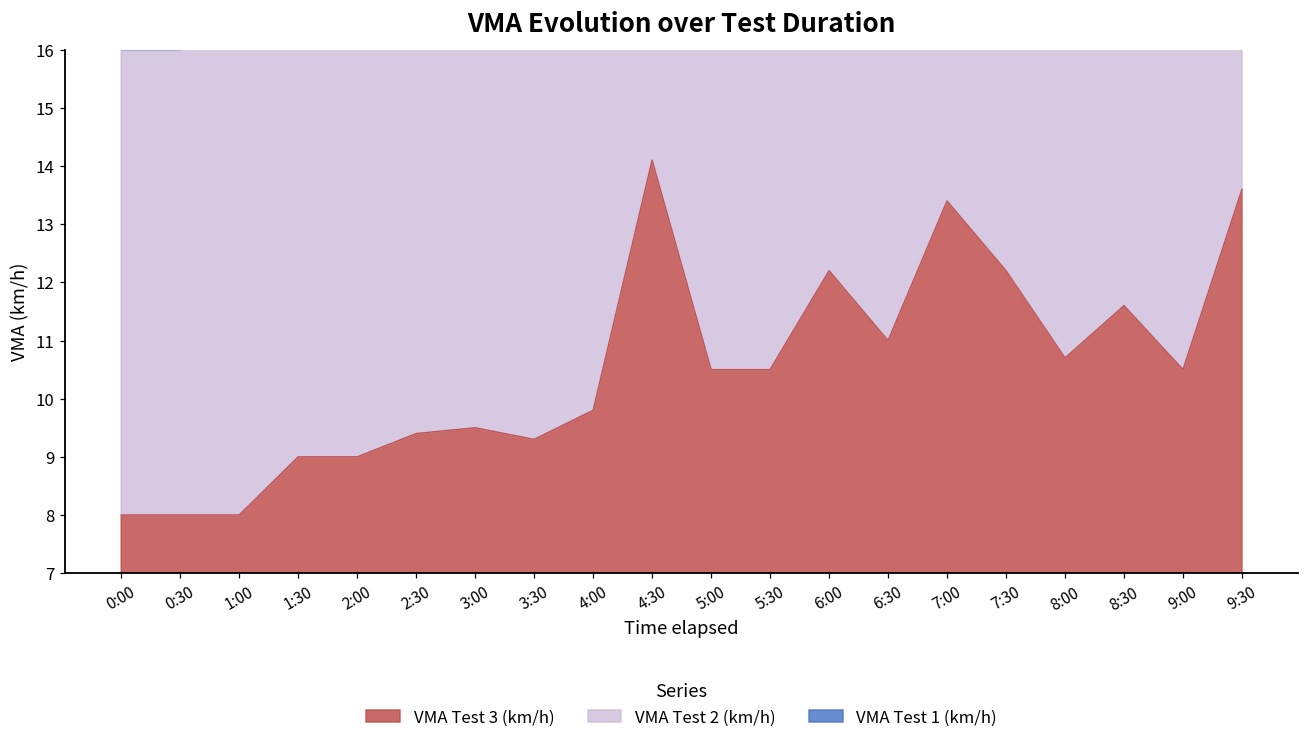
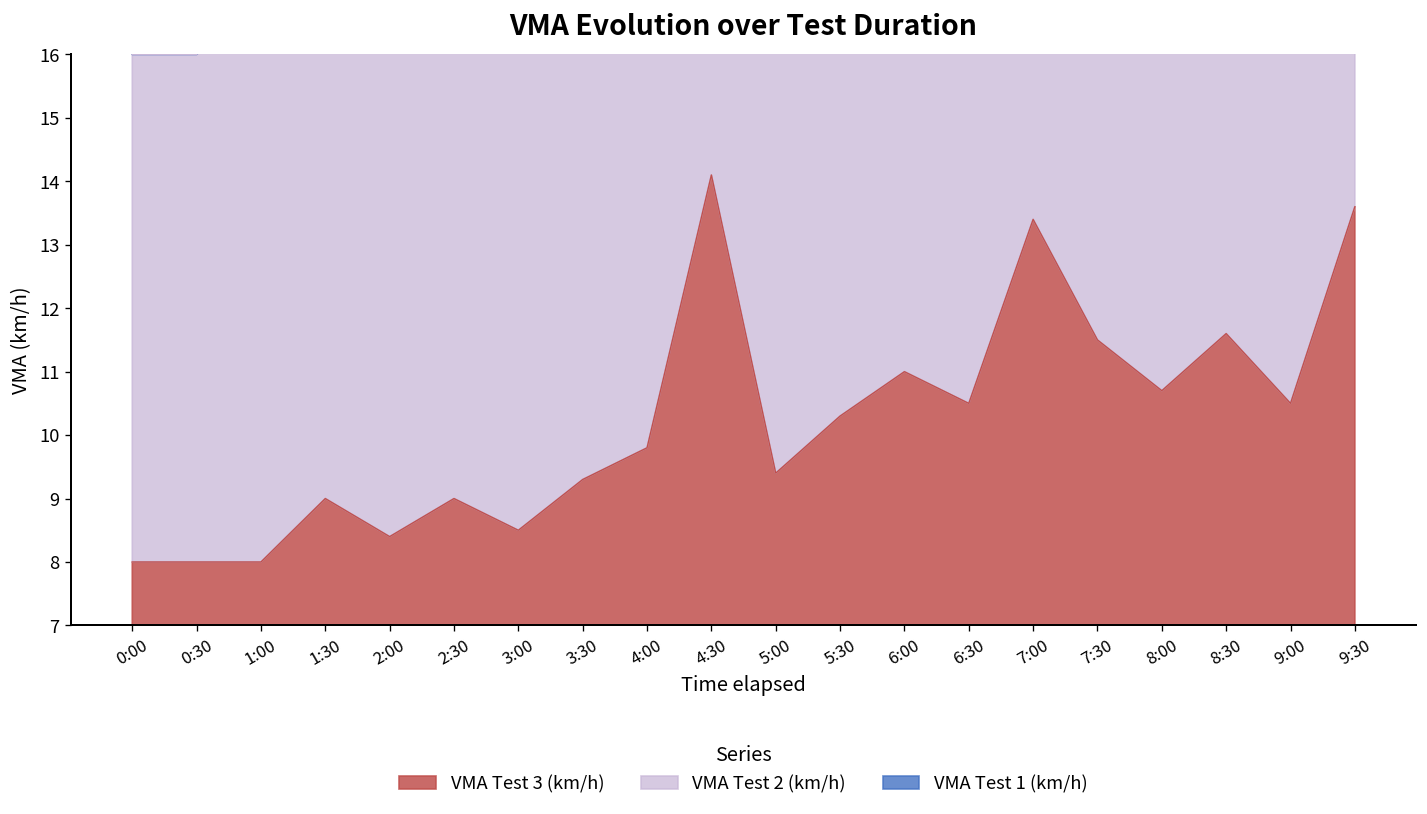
VMA Test 3 (km/h), 2:00: 9.0 -> 8.4
VMA Test 3 (km/h), 2:30: 9.4 -> 9.0
VMA Test 3 (km/h), 3:00: 9.5 -> 8.5
VMA Test 3 (km/h), 5:00: 10.5 -> 9.4
VMA Test 3 (km/h), 5:30: 10.5 -> 10.3
VMA Test 3 (km/h), 6:00: 12.2 -> 11.0
VMA Test 3 (km/h), 6:30: 11.0 -> 10.5
VMA Test 3 (km/h), 7:30: 12.2 -> 11.5
